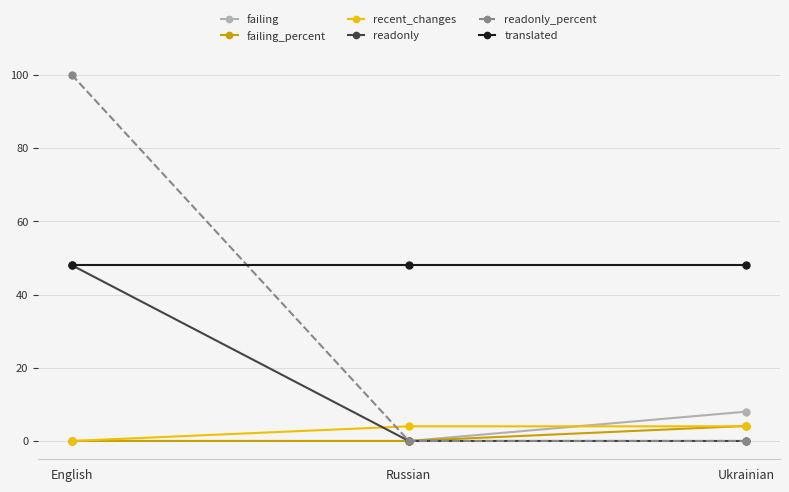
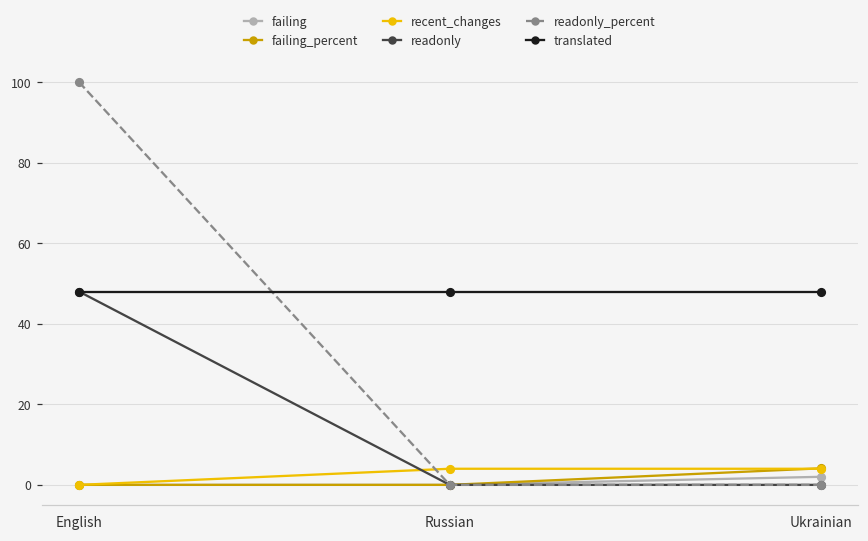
failing, Ukrainian: 8 -> 2
